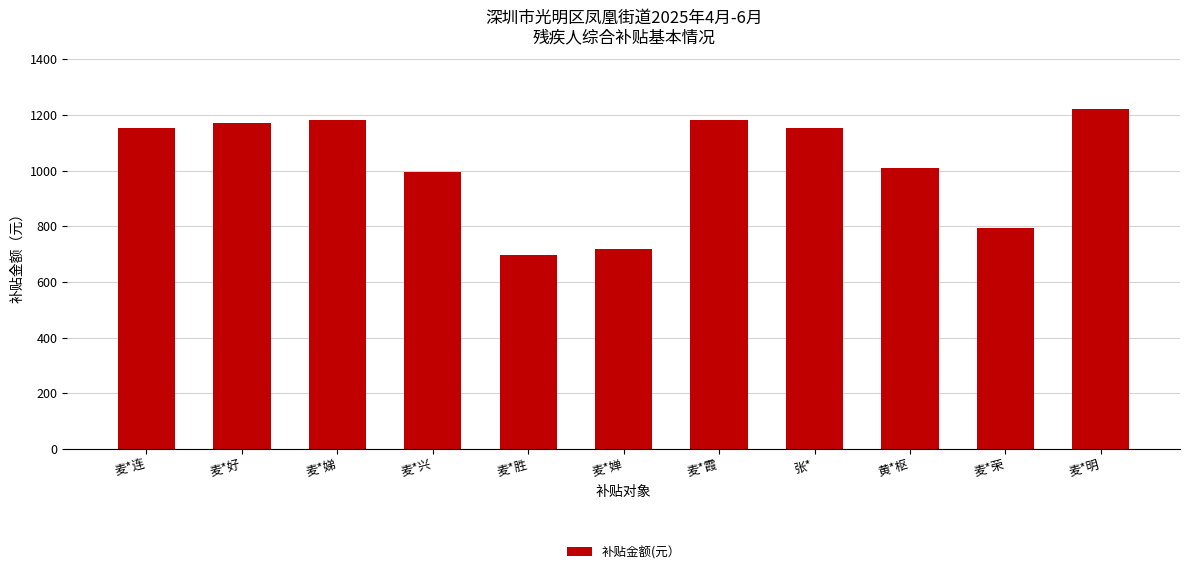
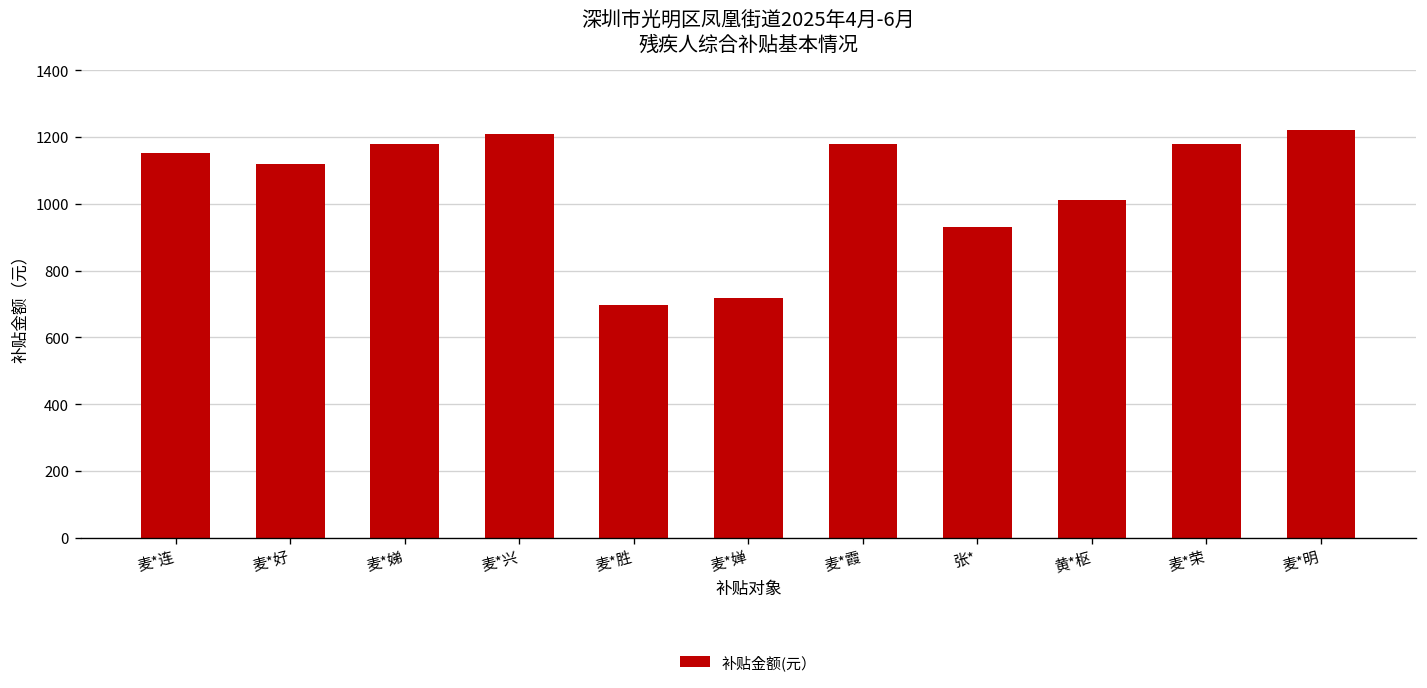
麦*好: 1170 -> 1120
麦*兴: 990 -> 1210
张*: 1150 -> 930
麦*荣: 790 -> 1180
